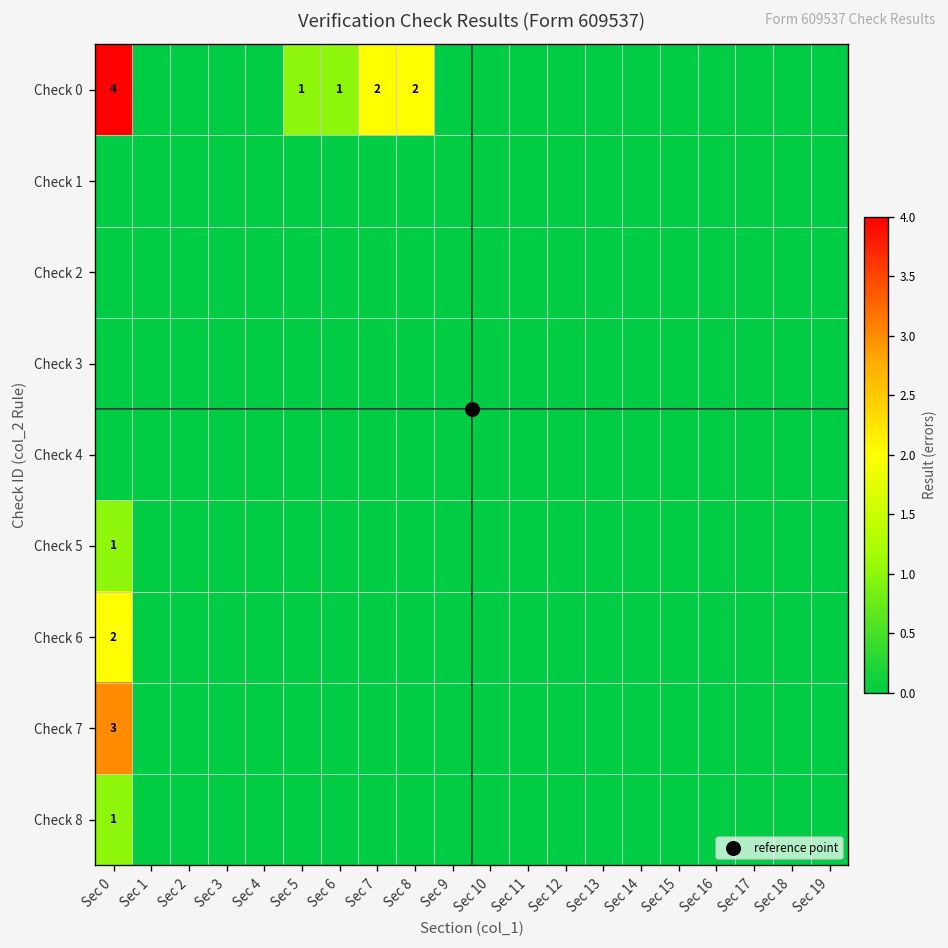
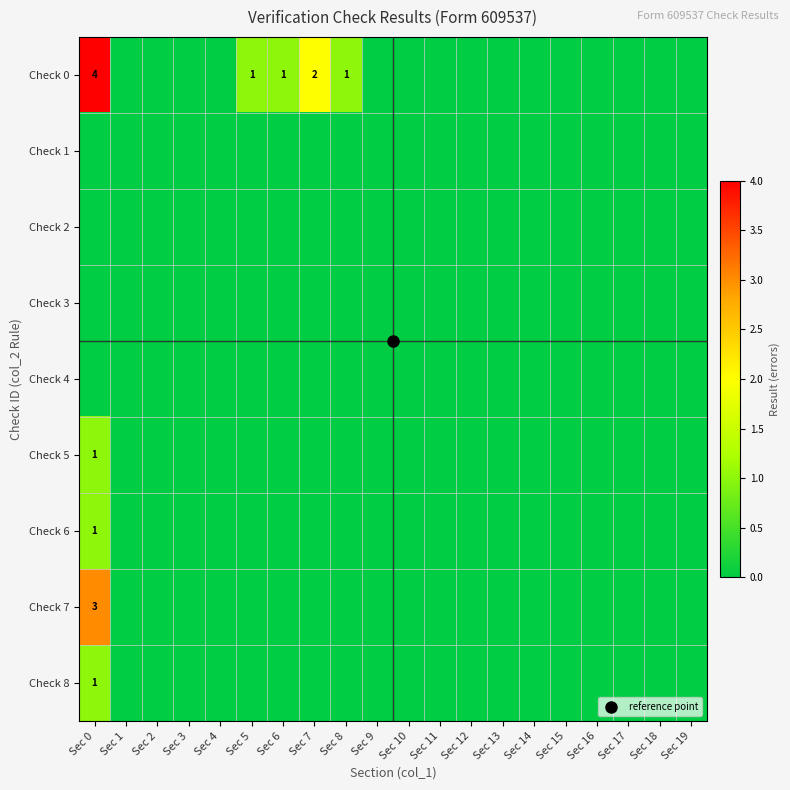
Check 0, Sec 8: 2 -> 1
Check 6, Sec 0: 2 -> 1
